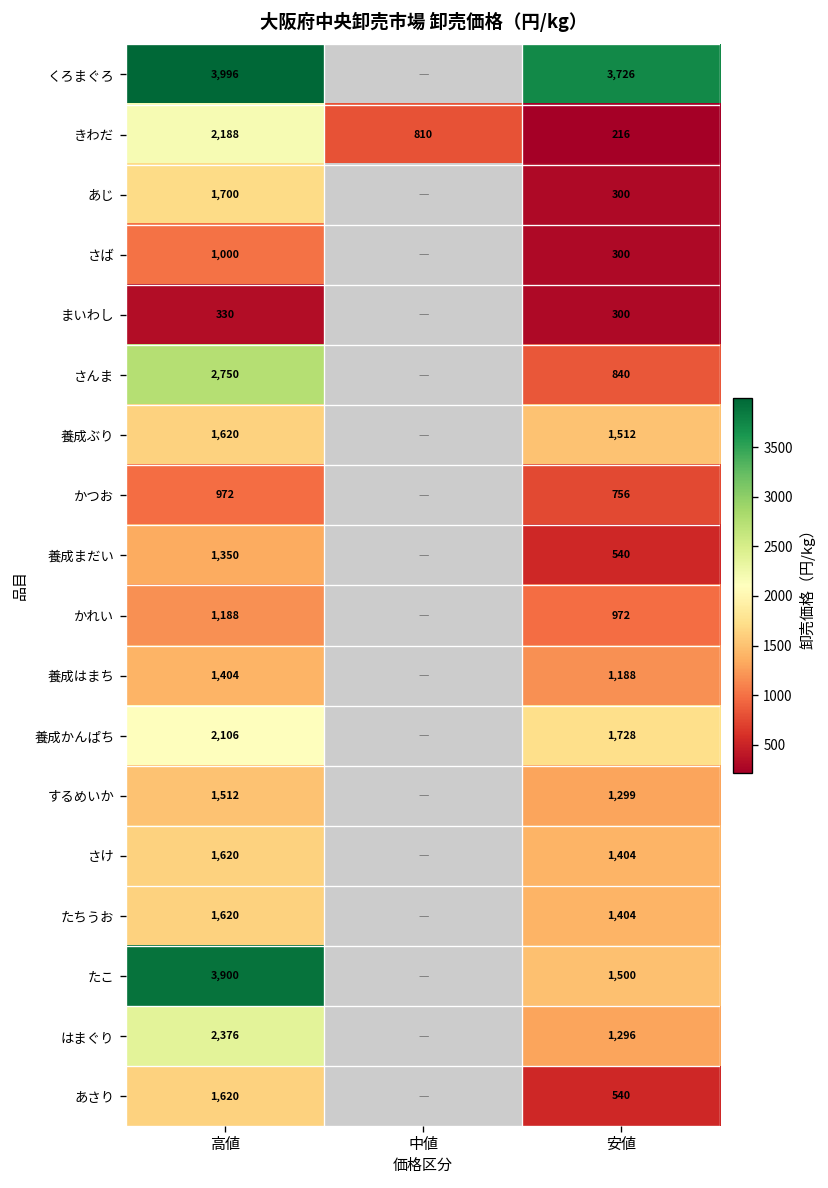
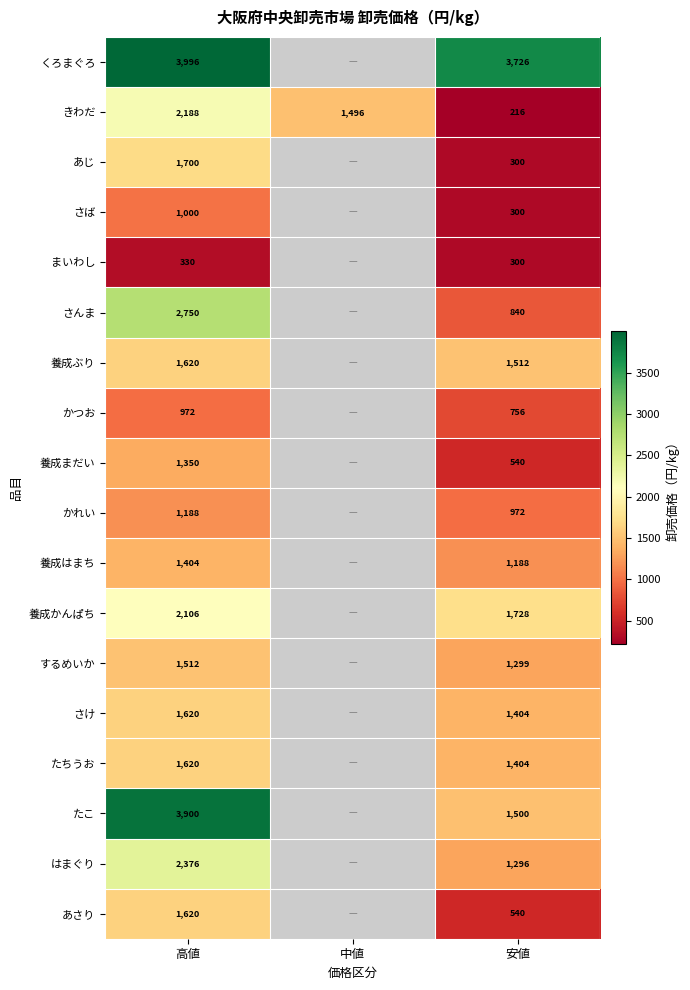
きわだ, 中値: 810 -> 1,496
